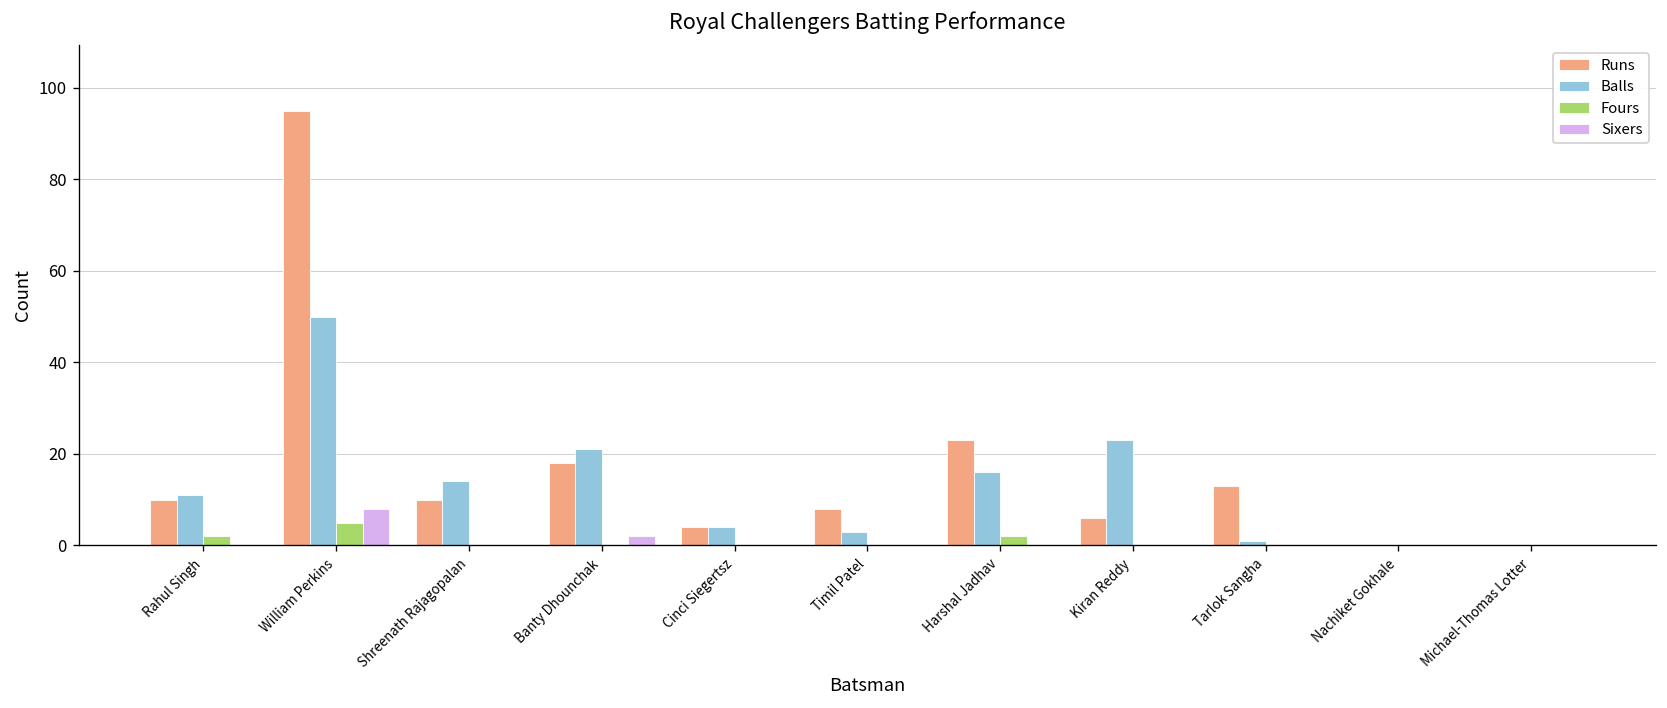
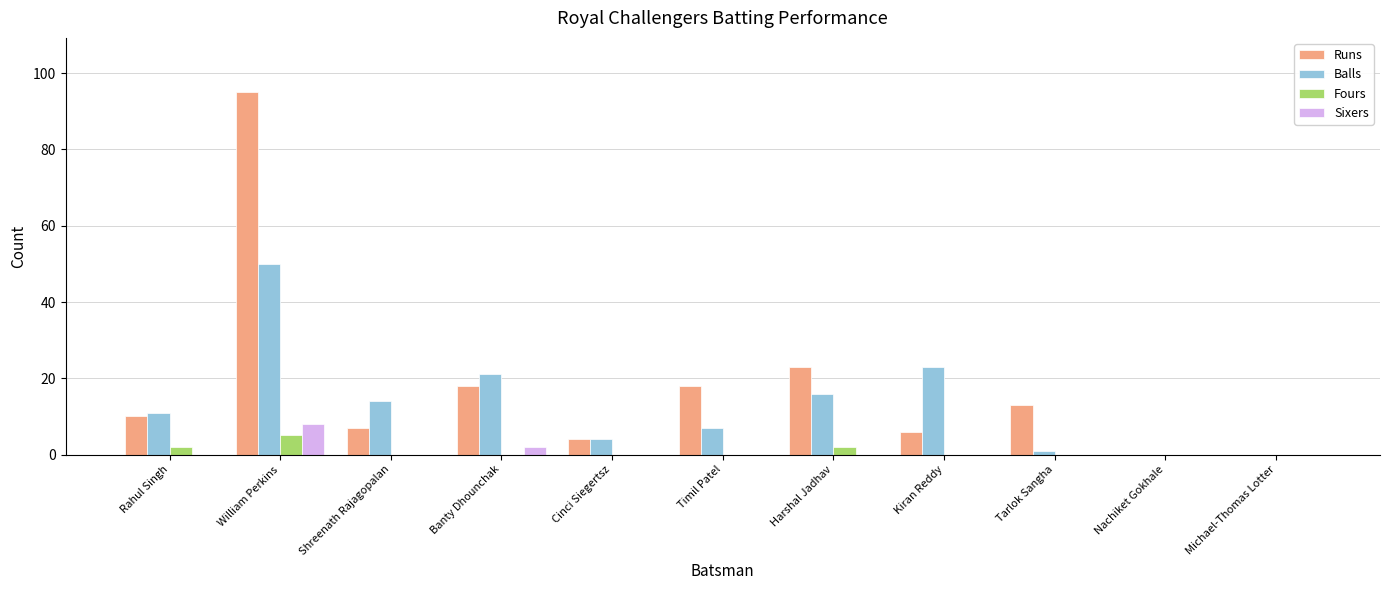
Runs, Shreenath Rajagopalan: 10 -> 7
Runs, Timil Patel: 8 -> 18
Balls, Timil Patel: 3 -> 7
